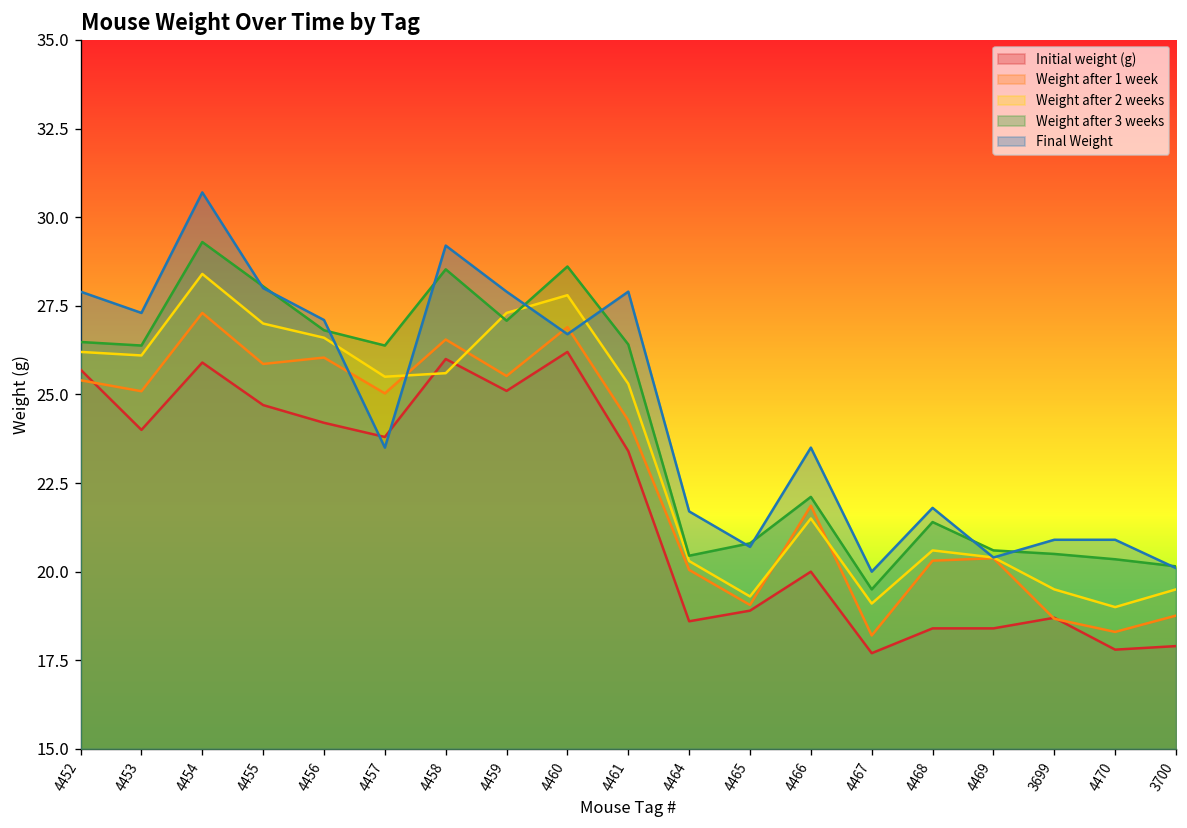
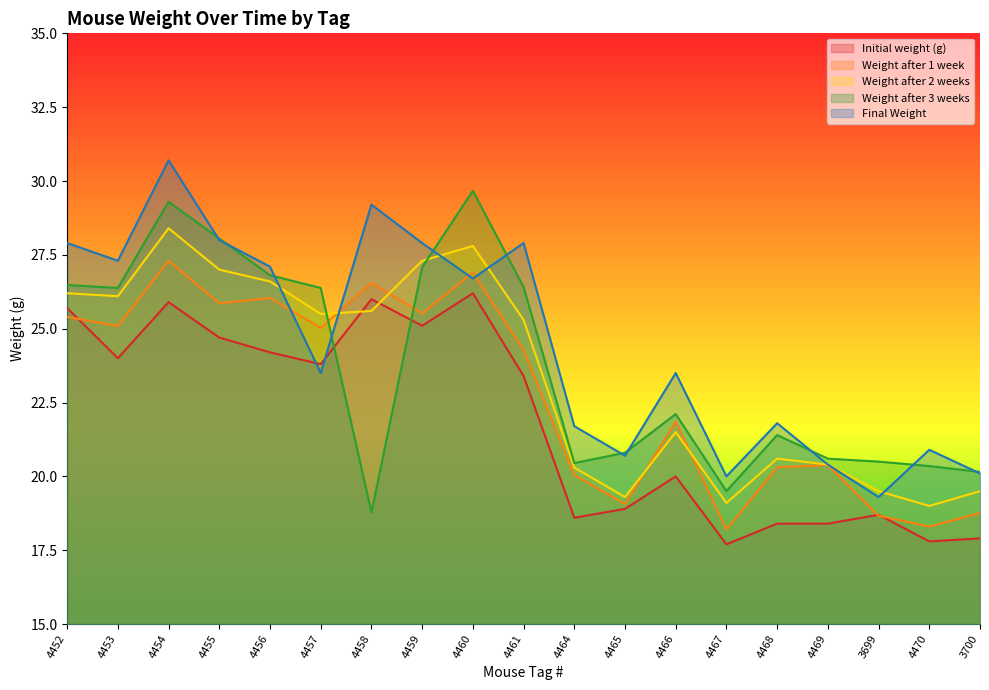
Weight after 3 weeks, 4458: 28.5 -> 18.8
Weight after 3 weeks, 4460: 28.6 -> 29.7
Final Weight, 3699: 20.9 -> 19.3
